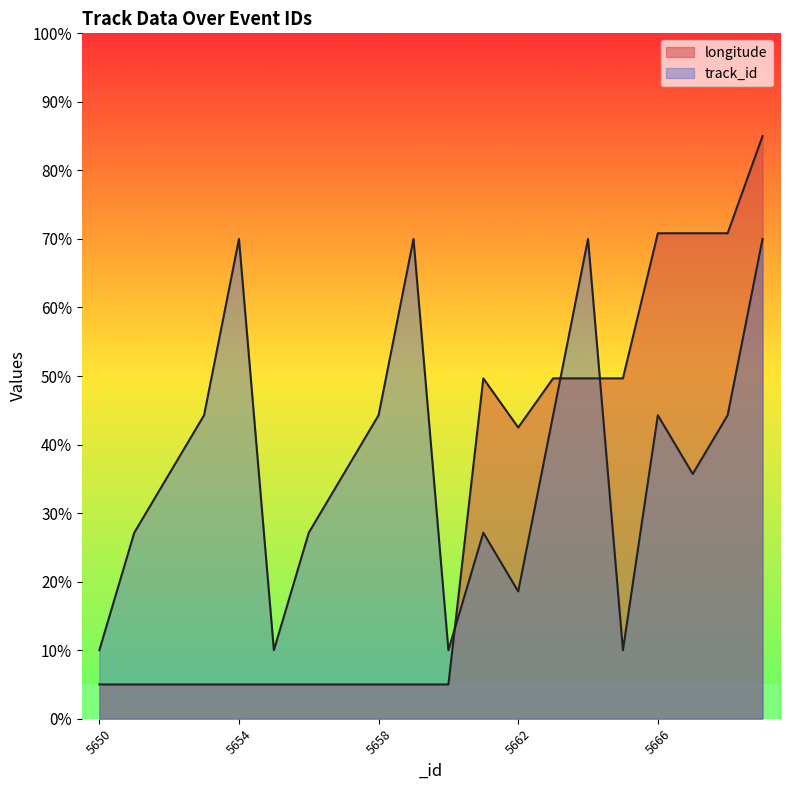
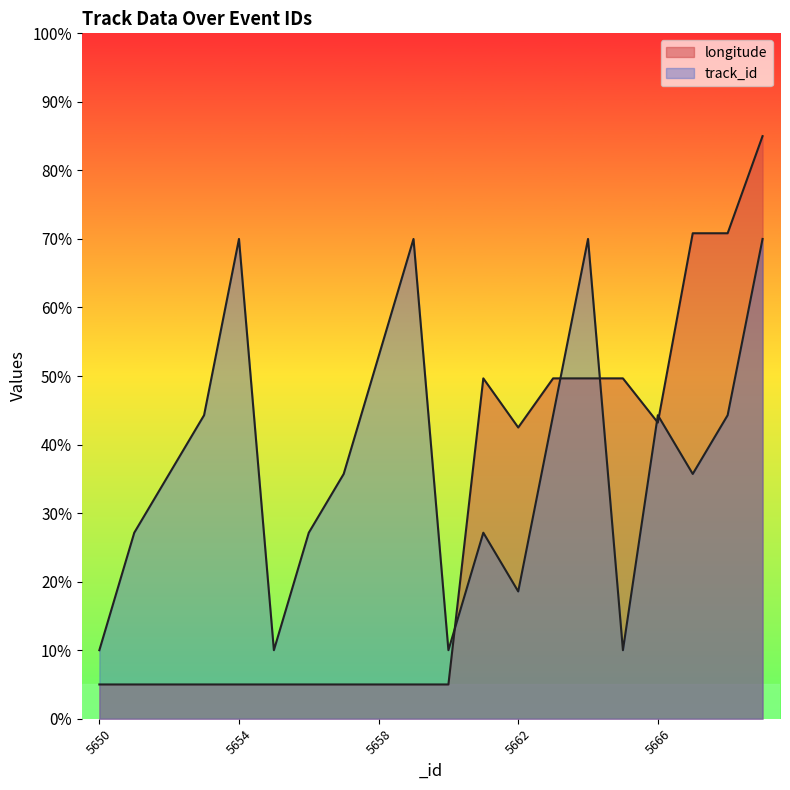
track_id, 5658: 44% -> 53%
longitude, 5666: 71% -> 43%
